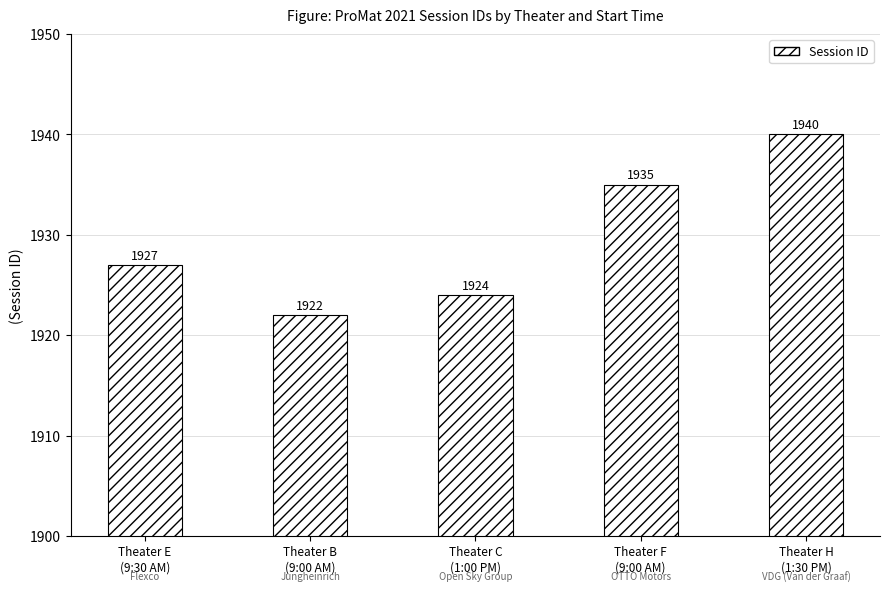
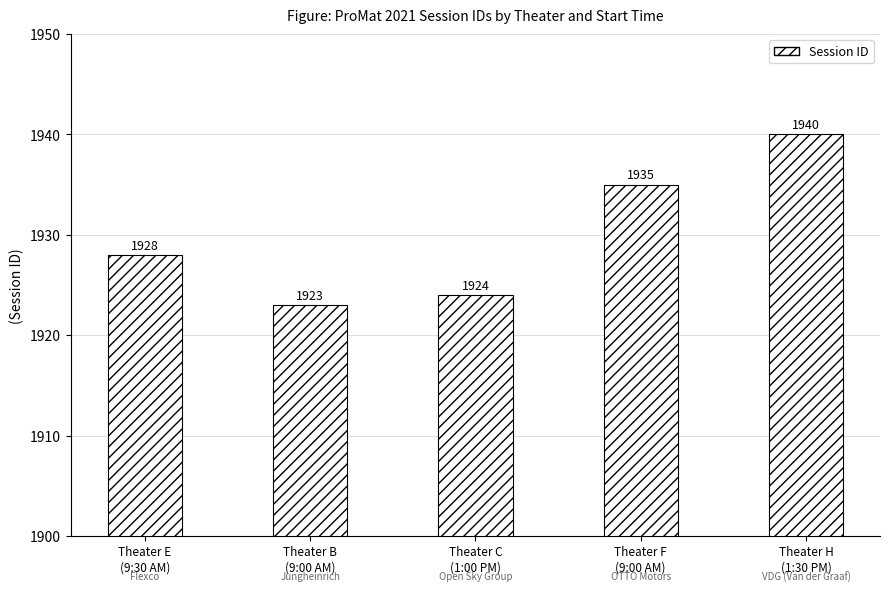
Theater E (9:30 AM): 1927 -> 1928
Theater B (9:00 AM): 1922 -> 1923
